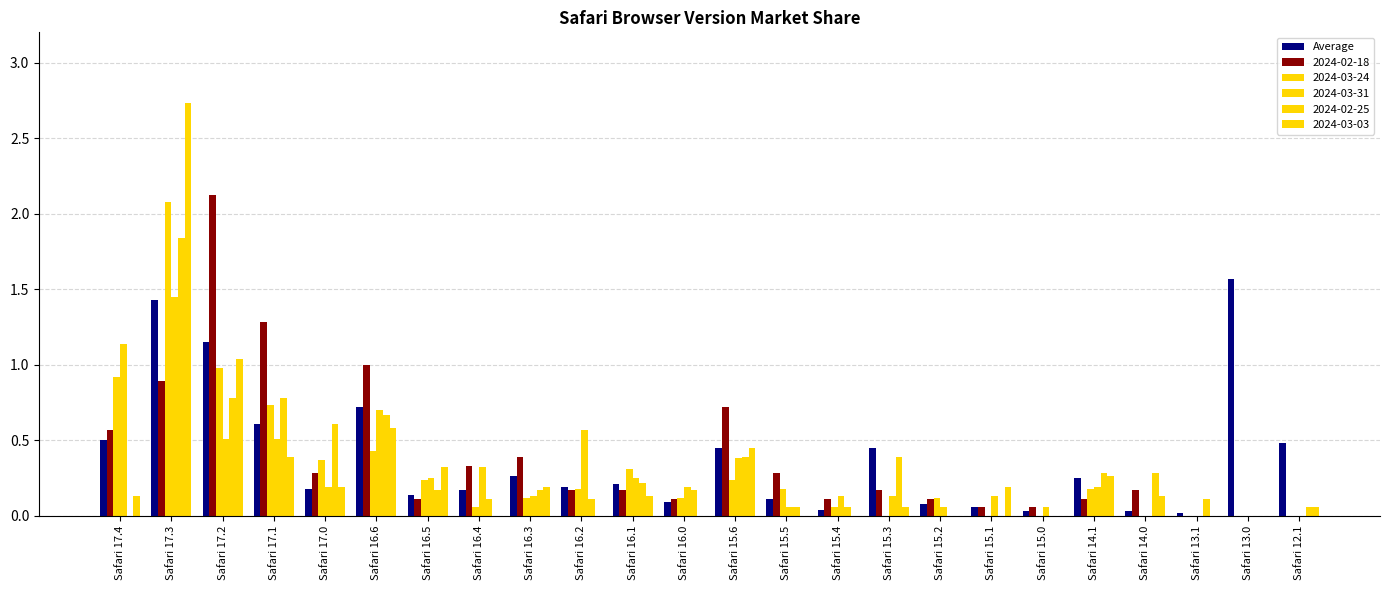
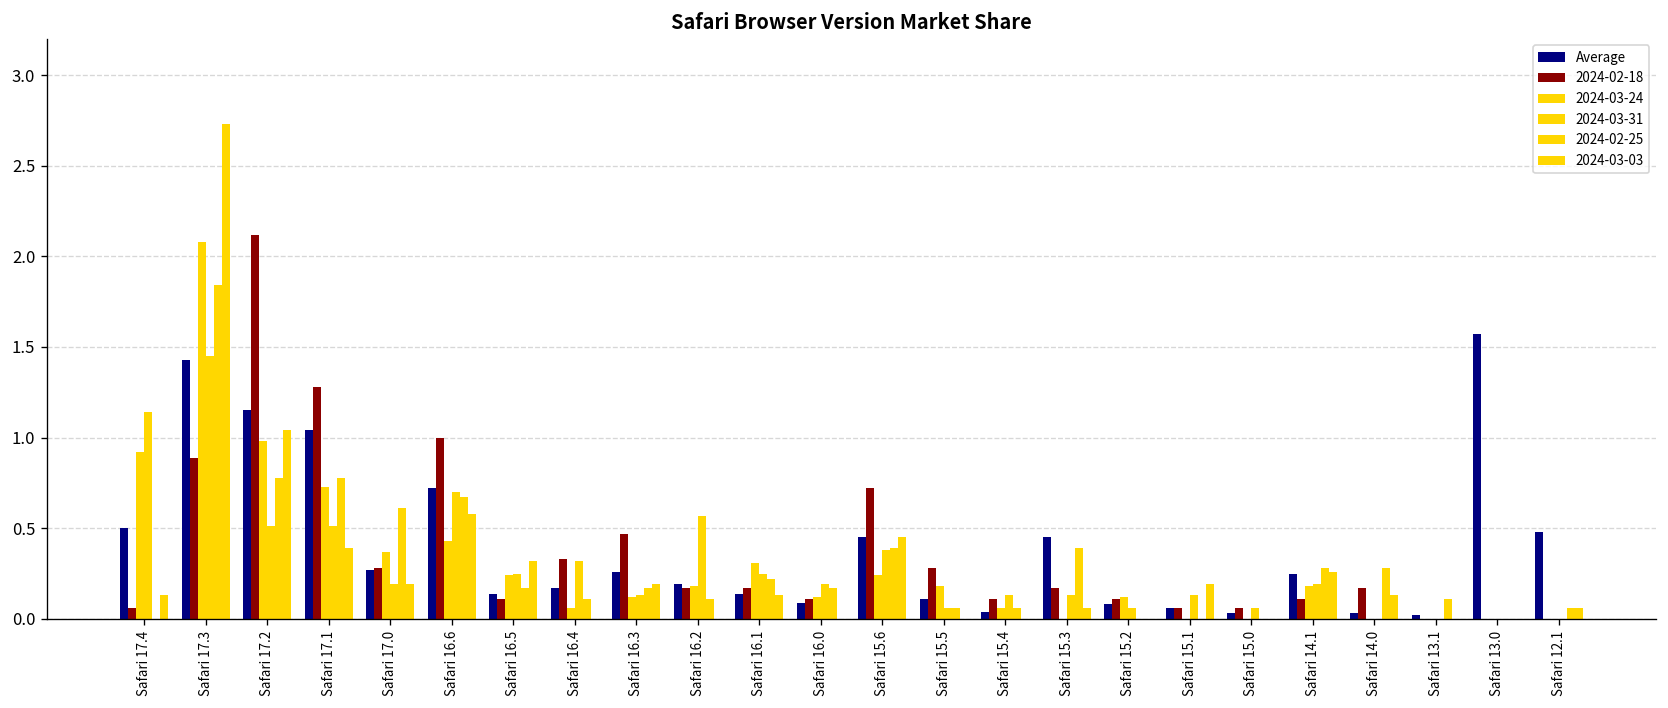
2024-02-18, Safari 17.4: 0.57 -> 0.06
Average, Safari 17.1: 0.61 -> 1.04
Average, Safari 17.0: 0.18 -> 0.27
2024-02-18, Safari 16.3: 0.39 -> 0.47
Average, Safari 16.1: 0.21 -> 0.14
